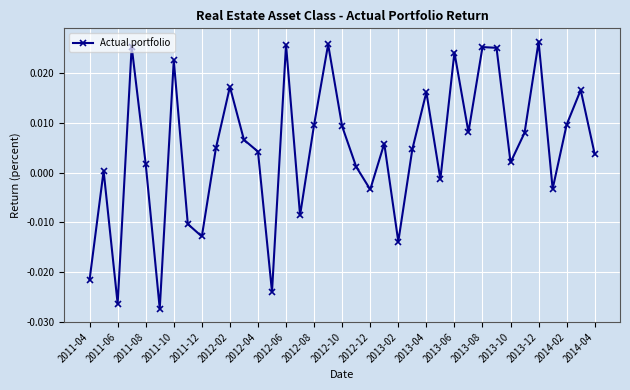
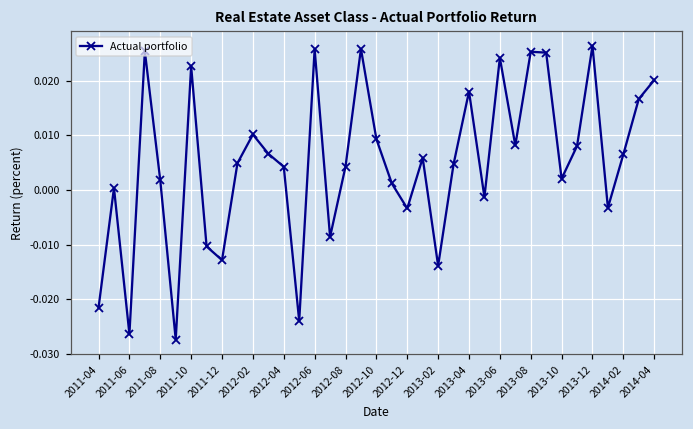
2012-02: 0.017 -> 0.010
2012-08: 0.010 -> 0.004
2013-04: 0.016 -> 0.018
2014-02: 0.010 -> 0.007
2014-04: 0.004 -> 0.020
